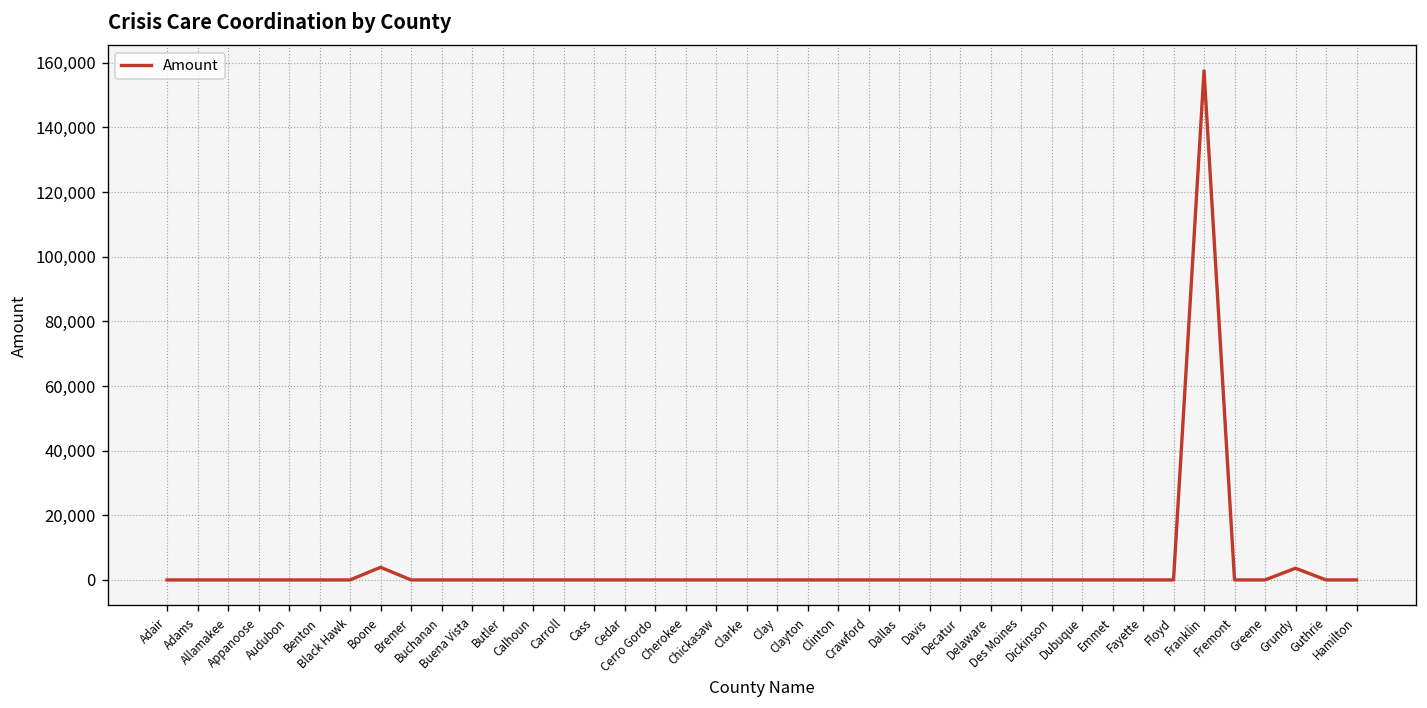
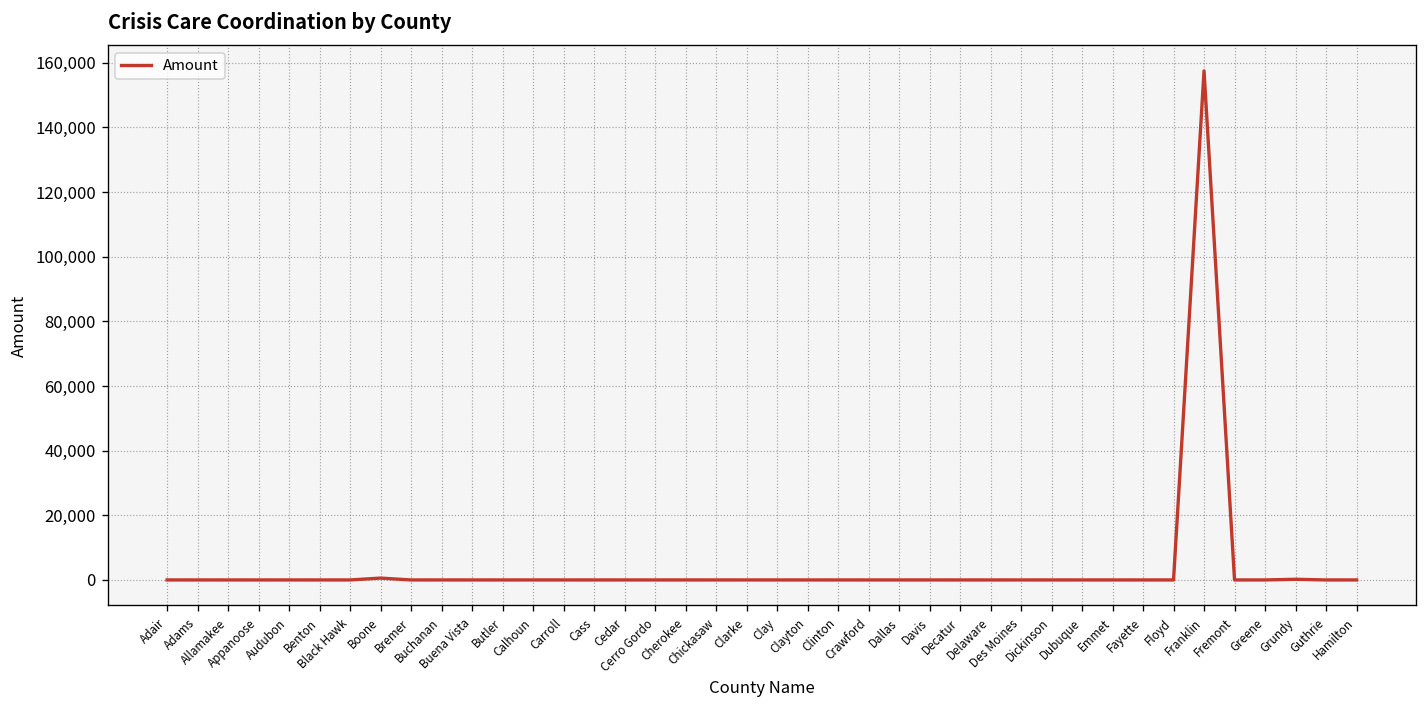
Boone: 4,000 -> 1,000
Grundy: 4,000 -> 0
